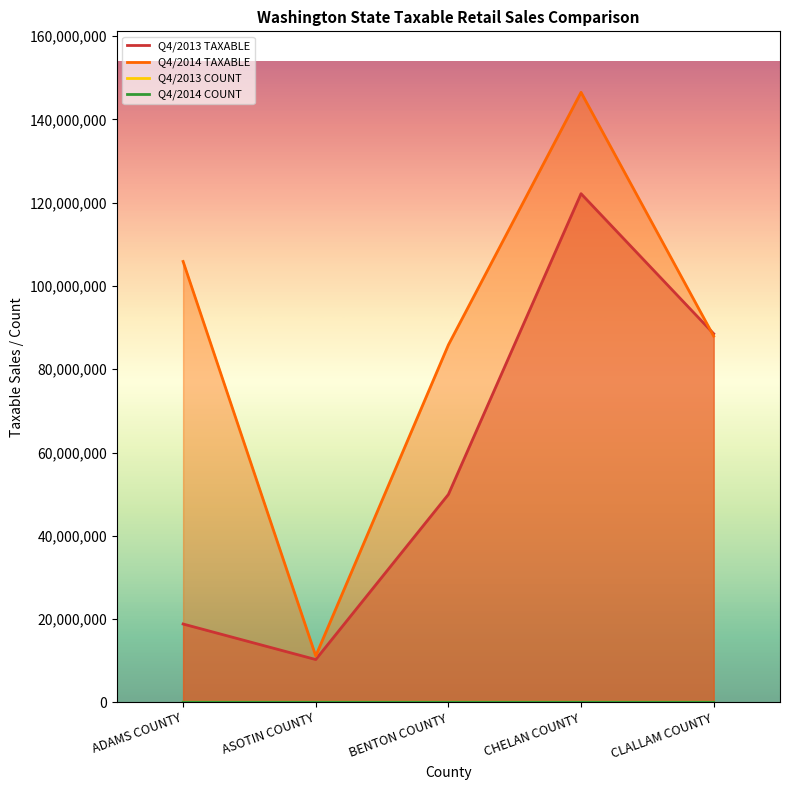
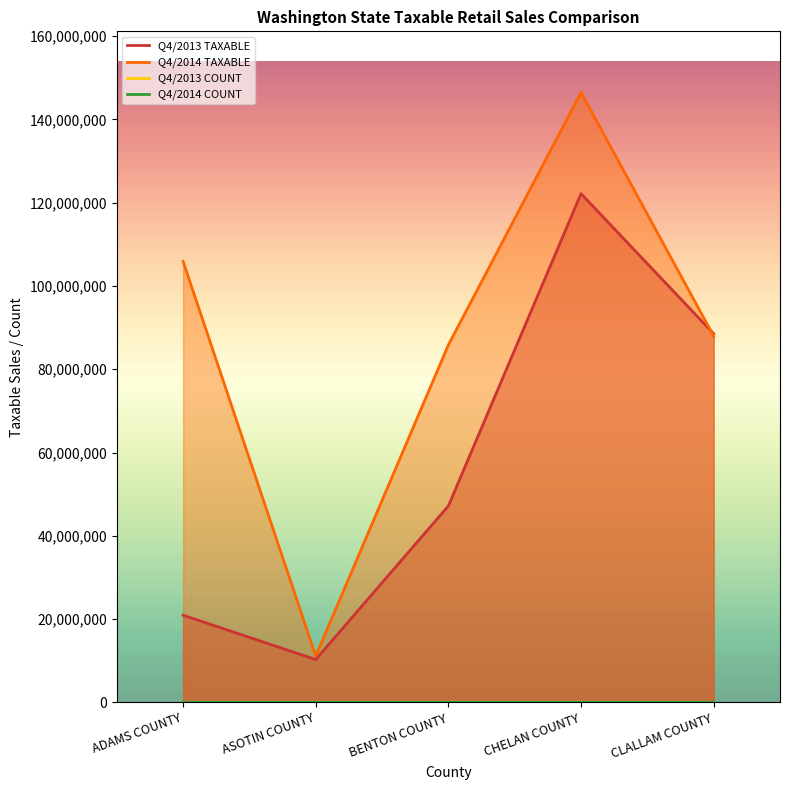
Q4/2013 TAXABLE, ADAMS COUNTY: 19,000,000 -> 21,000,000
Q4/2013 TAXABLE, BENTON COUNTY: 50,000,000 -> 47,000,000
